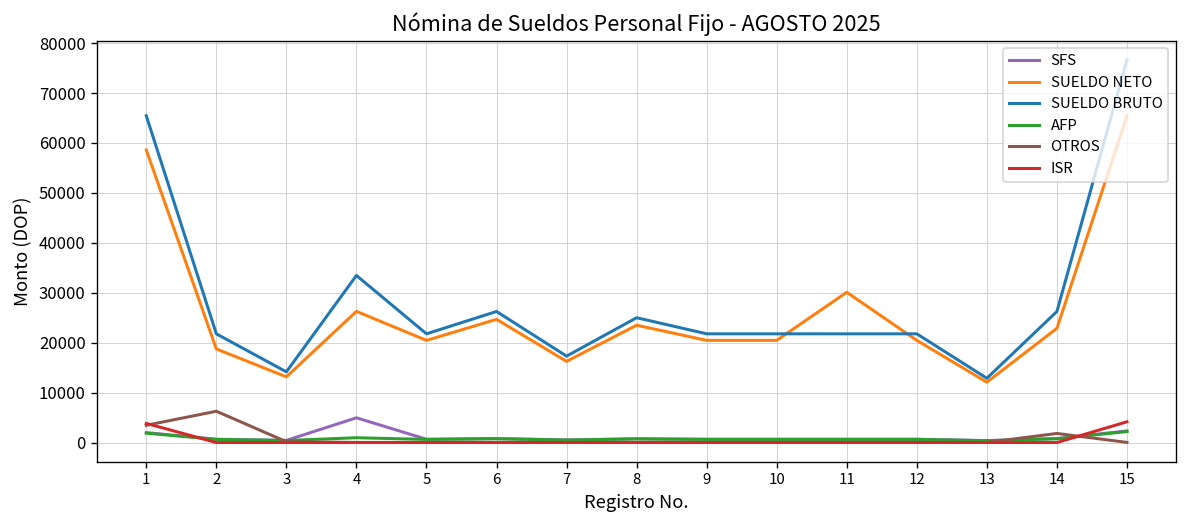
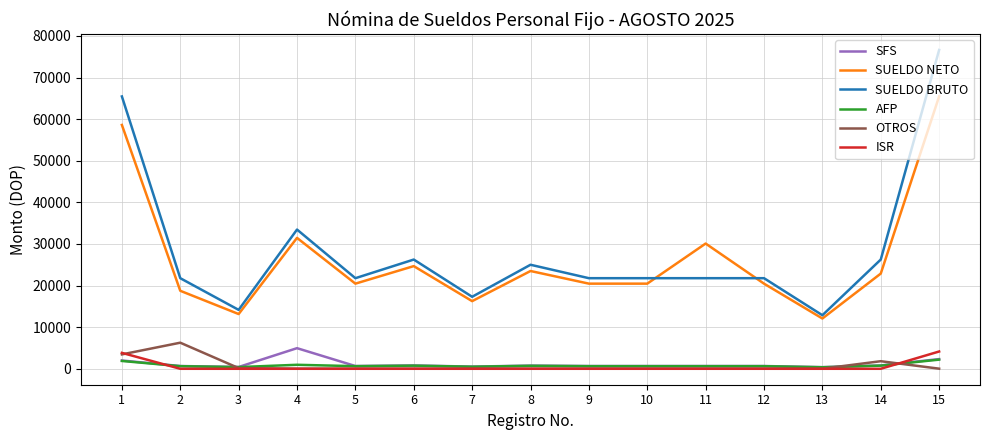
SUELDO NETO, 4: 26000 -> 31000
